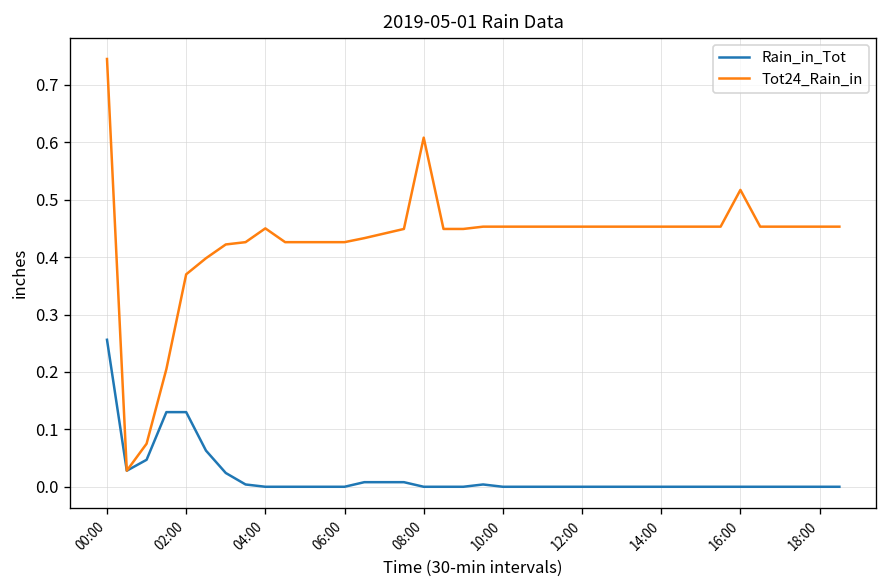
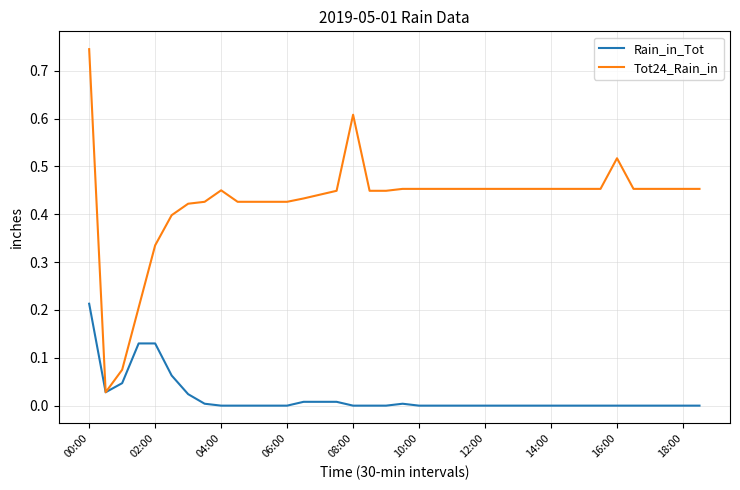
Rain_in_Tot, 00:00: 0.26 -> 0.21
Tot24_Rain_in, 02:00: 0.37 -> 0.34
